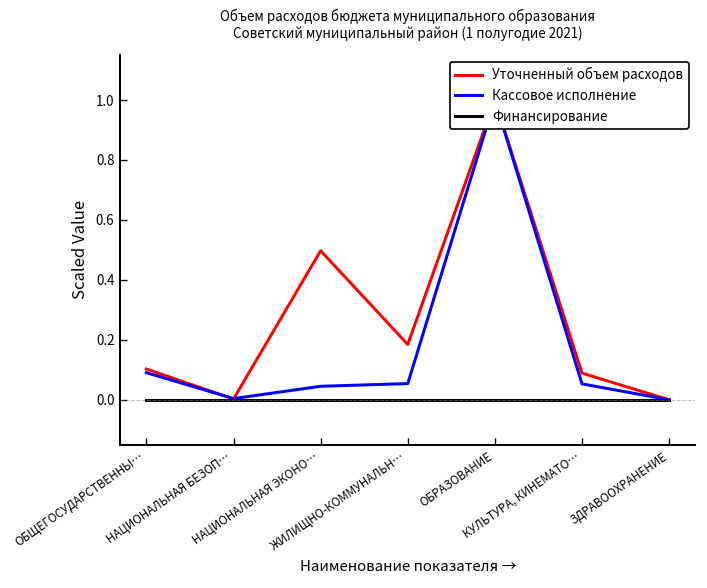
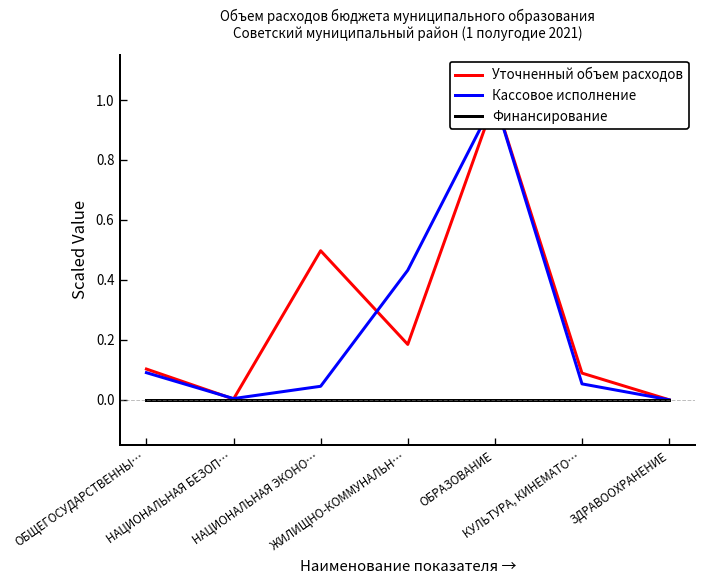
Кассовое исполнение, ЖИЛИЩНО-КОММУНАЛЬН…: 0.05 -> 0.43
